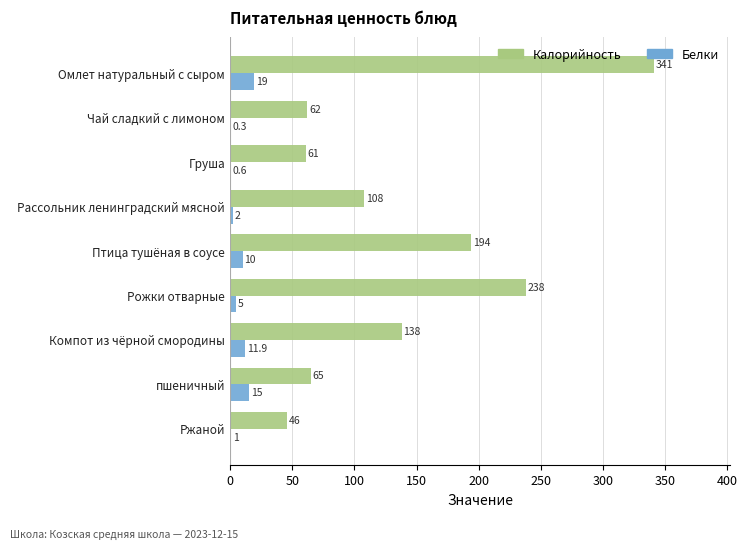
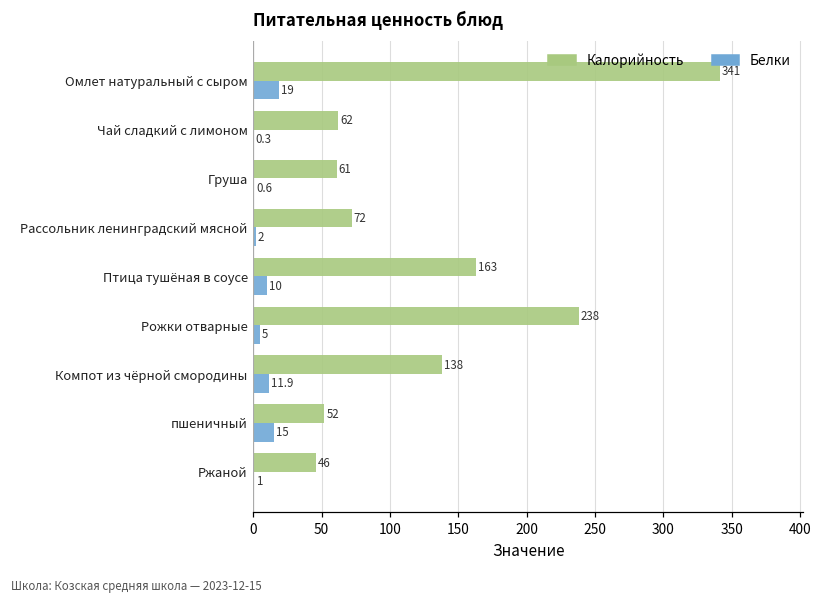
Калорийность, Рассольник ленинградский мясной: 108 -> 72
Калорийность, Птица тушёная в соусе: 194 -> 163
Калорийность, пшеничный: 65 -> 52
